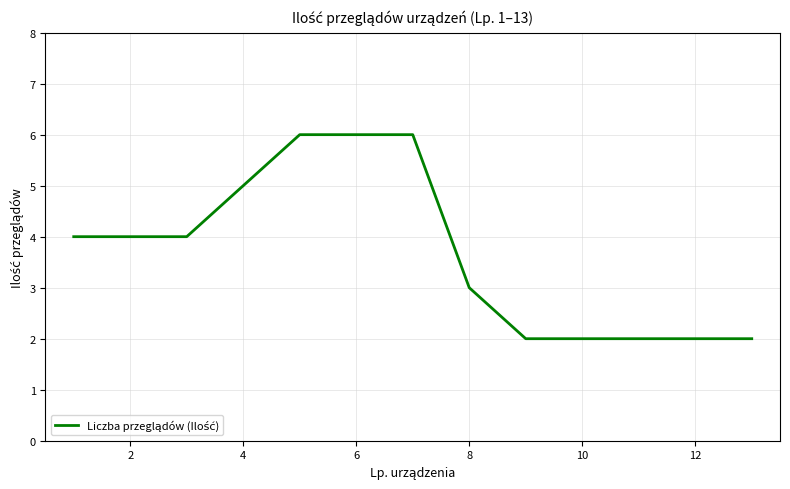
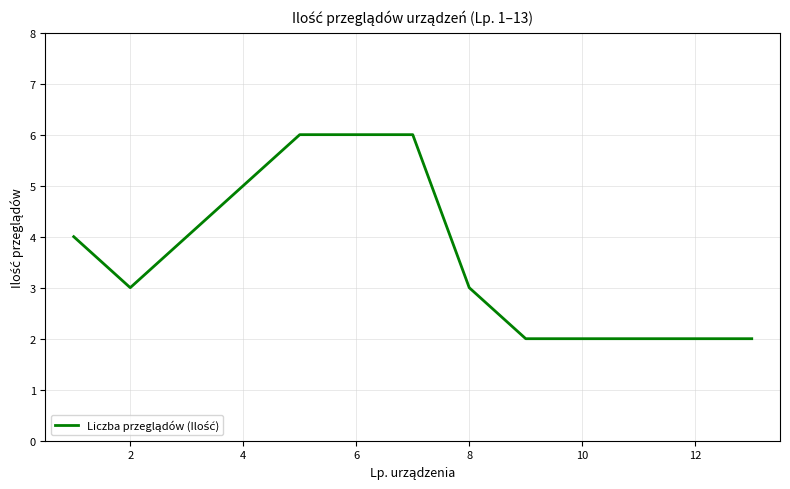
2: 4 -> 3
